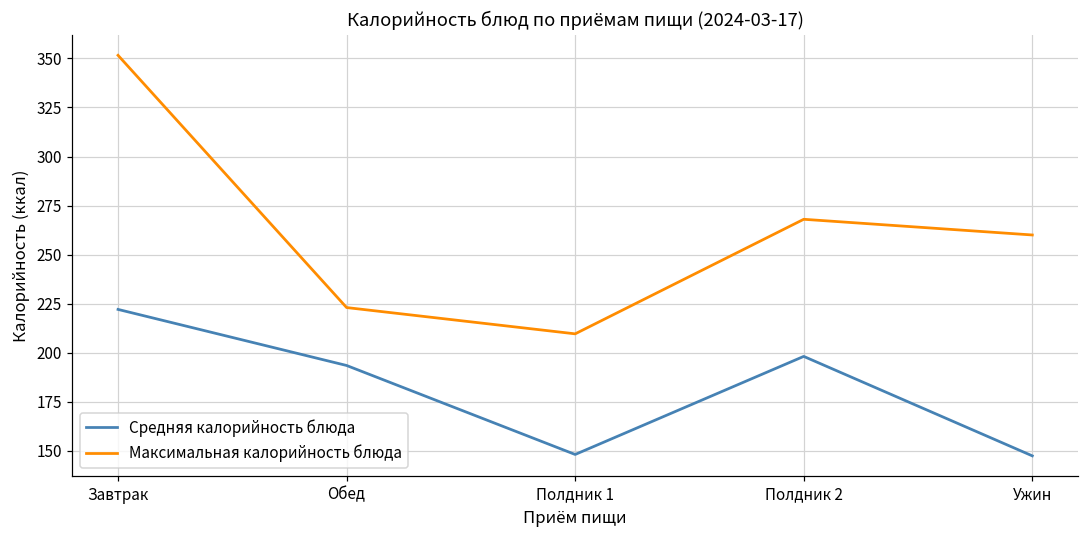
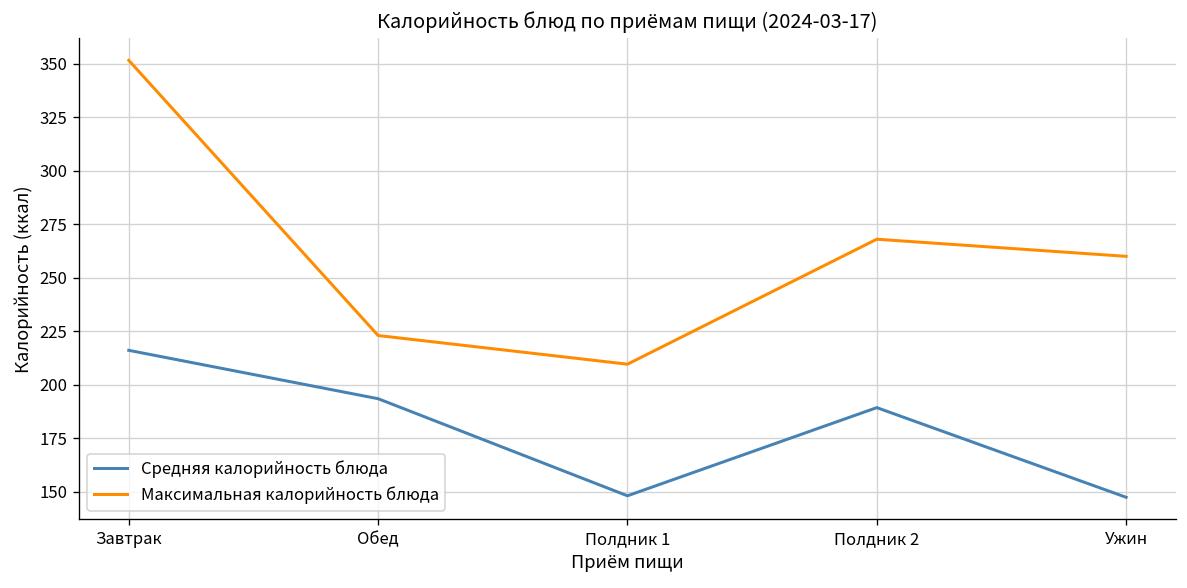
Средняя калорийность блюда, Завтрак: 222 -> 216
Средняя калорийность блюда, Полдник 2: 198 -> 189
